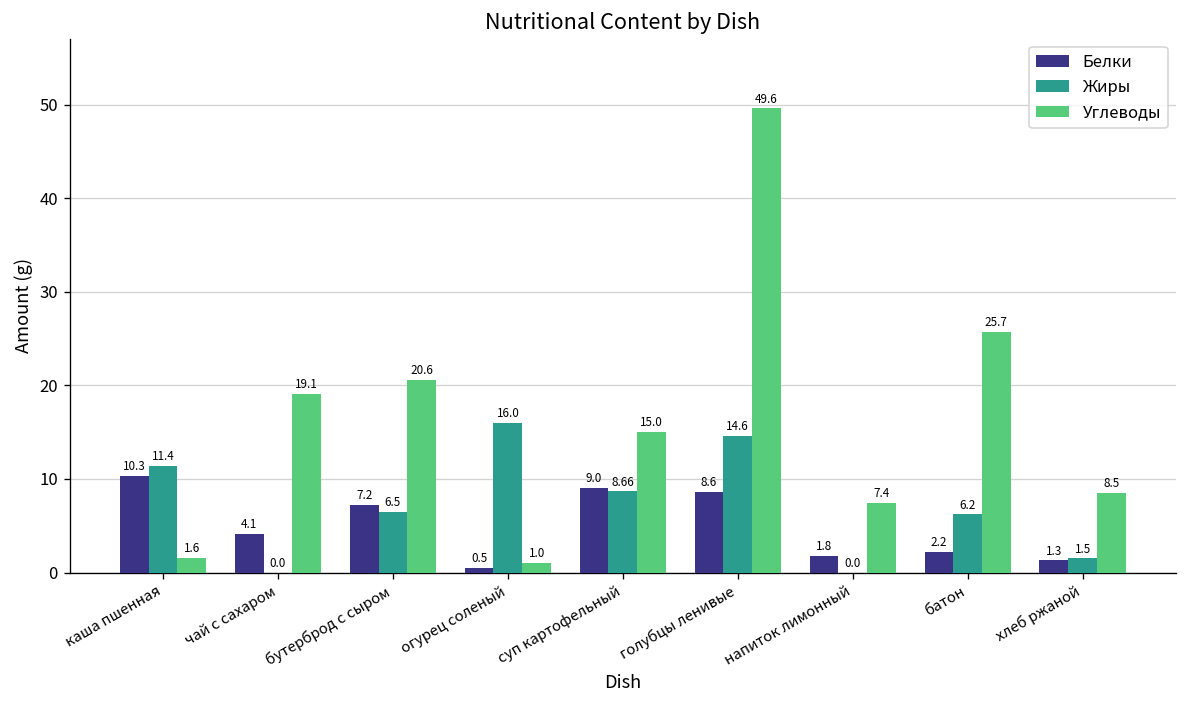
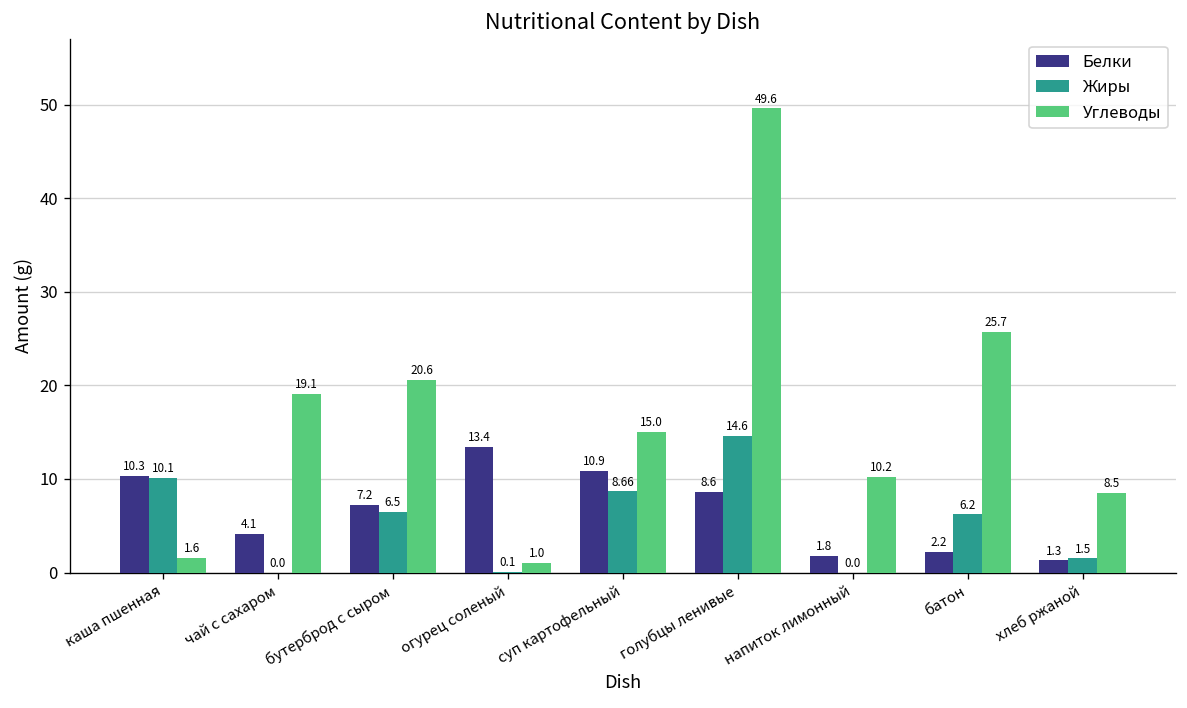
Жиры, каша пшенная: 11.4 -> 10.1
Белки, огурец соленый: 0.5 -> 13.4
Жиры, огурец соленый: 16.0 -> 0.1
Белки, суп картофельный: 9.0 -> 10.9
Углеводы, напиток лимонный: 7.4 -> 10.2
